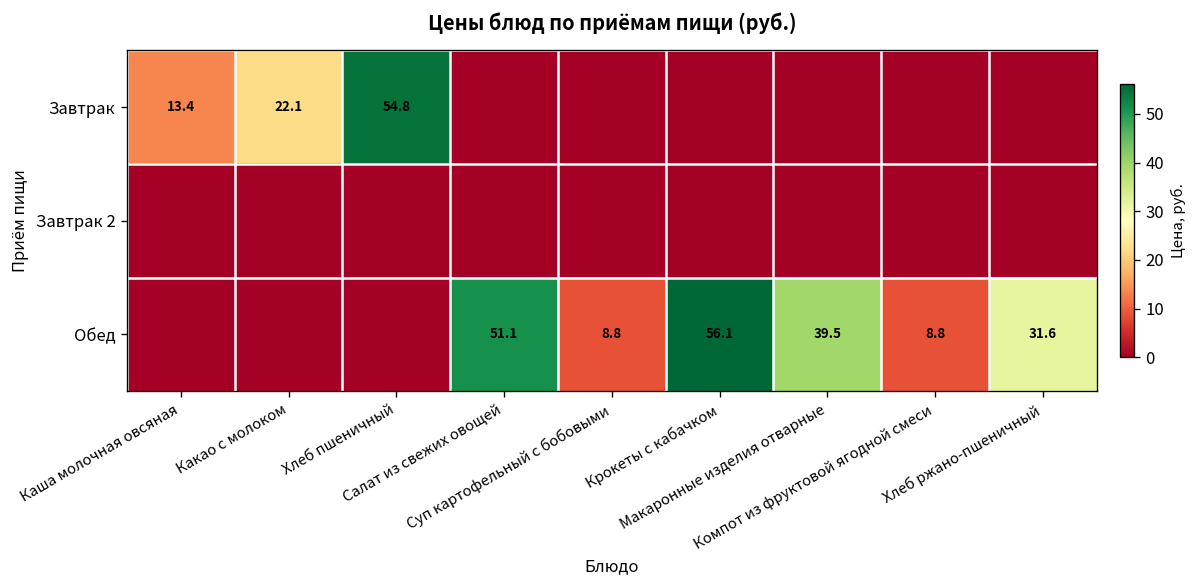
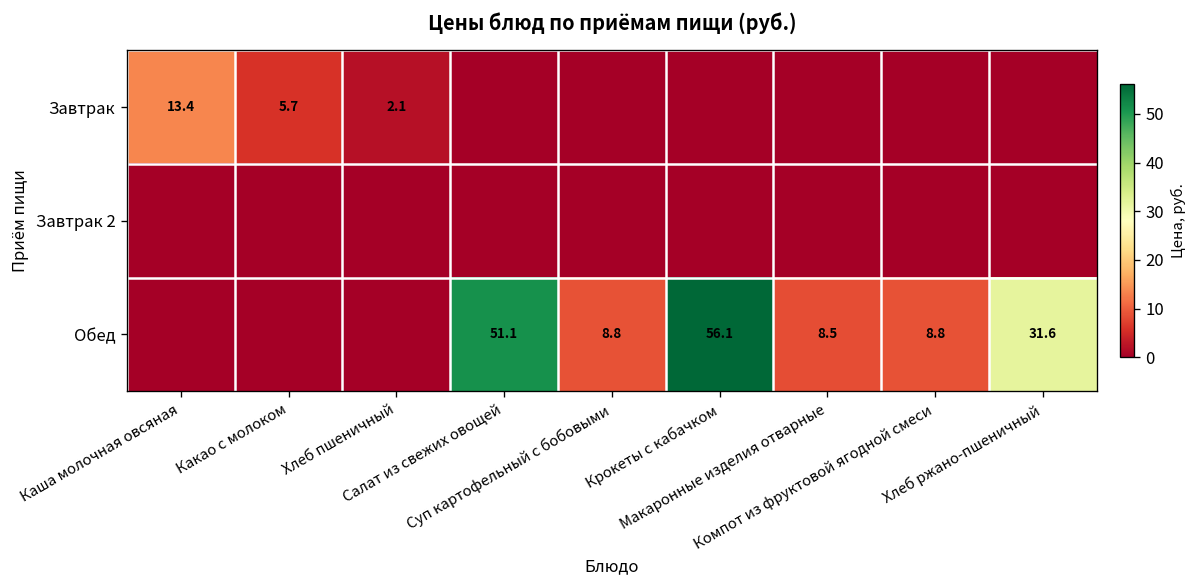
Завтрак, Какао с молоком: 22.1 -> 5.7
Завтрак, Хлеб пшеничный: 54.8 -> 2.1
Обед, Макаронные изделия отварные: 39.5 -> 8.5
